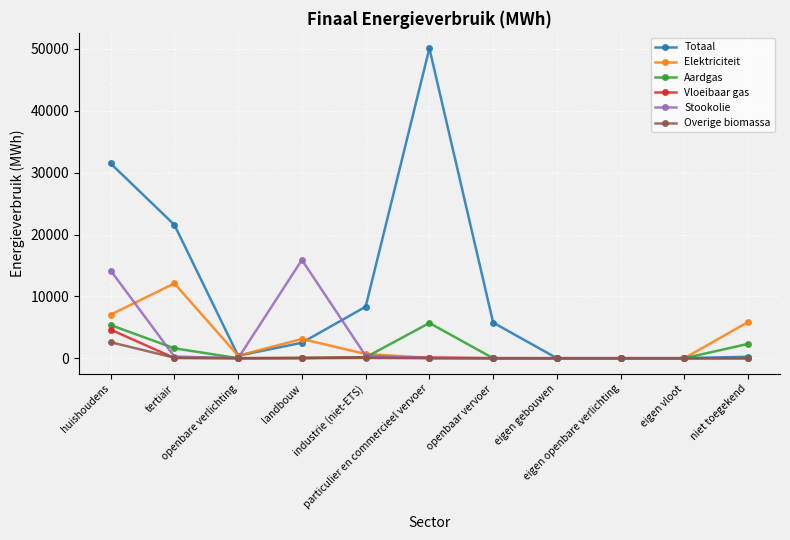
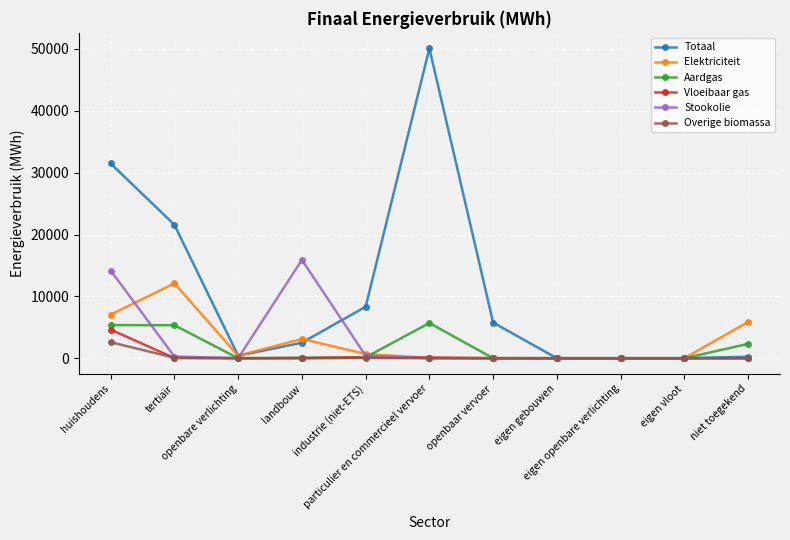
Aardgas, tertiair: 2000 -> 5000
